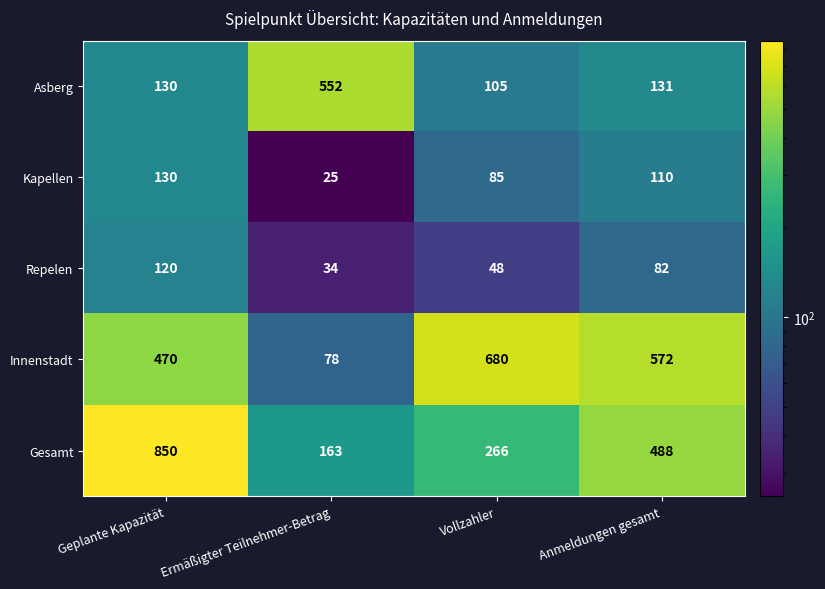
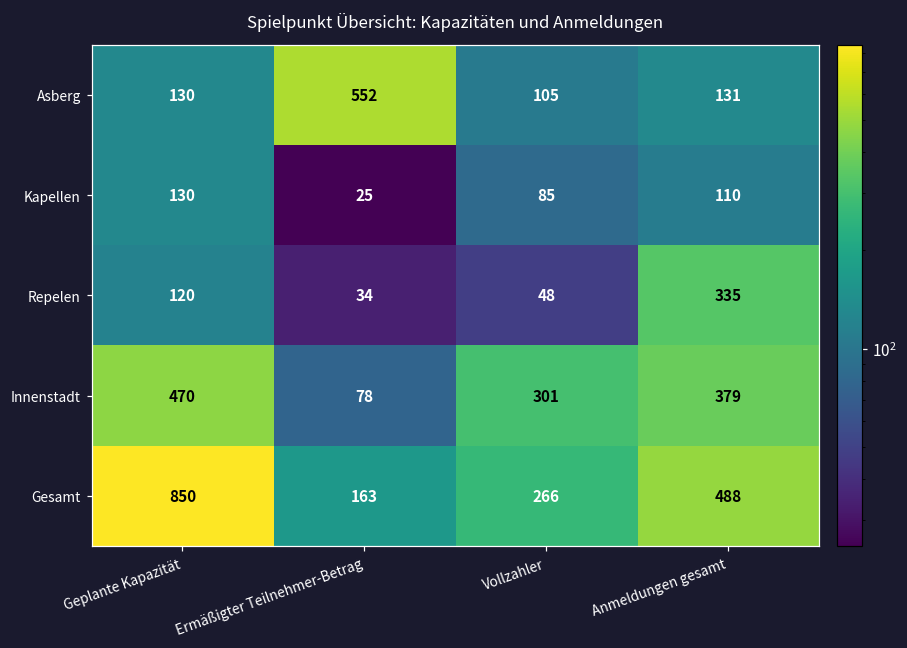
Repelen, Anmeldungen gesamt: 82 -> 335
Innenstadt, Vollzahler: 680 -> 301
Innenstadt, Anmeldungen gesamt: 572 -> 379
